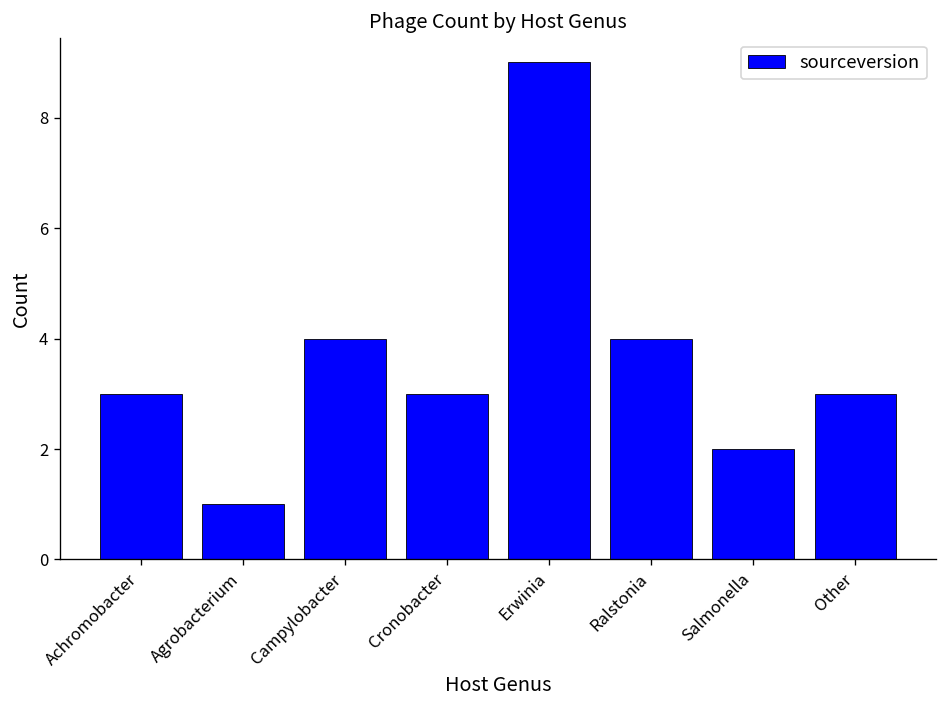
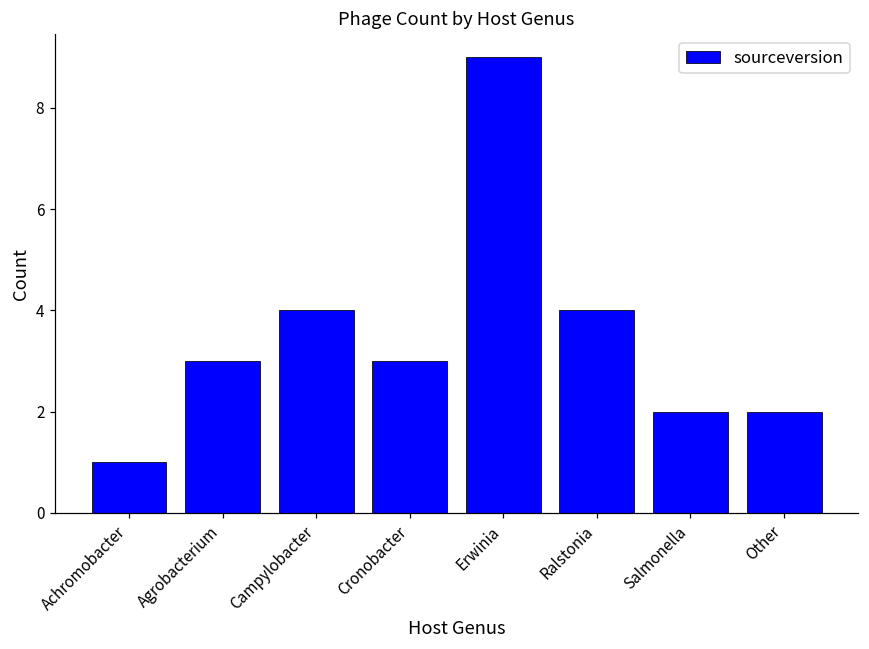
Achromobacter: 3 -> 1
Agrobacterium: 1 -> 3
Other: 3 -> 2
